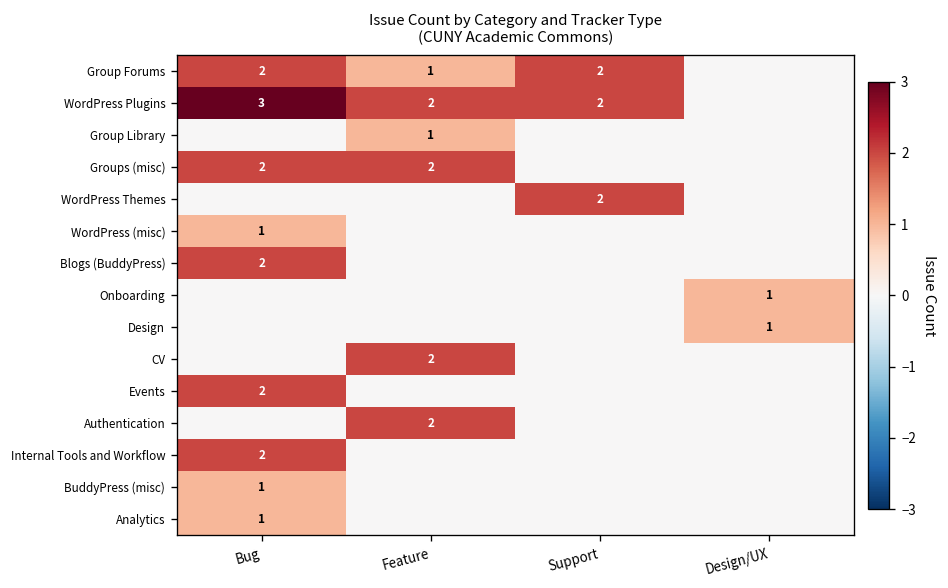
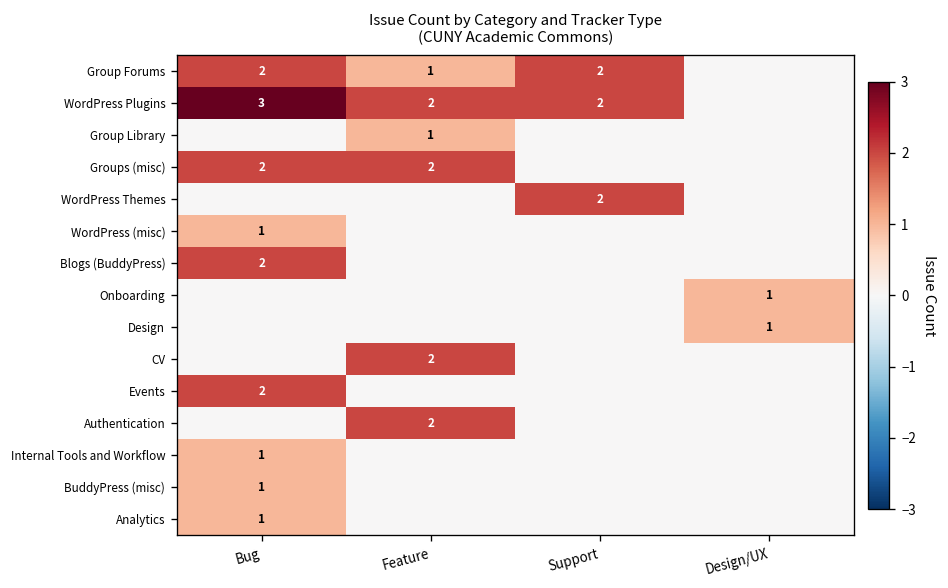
Internal Tools and Workflow, Bug: 2 -> 1
